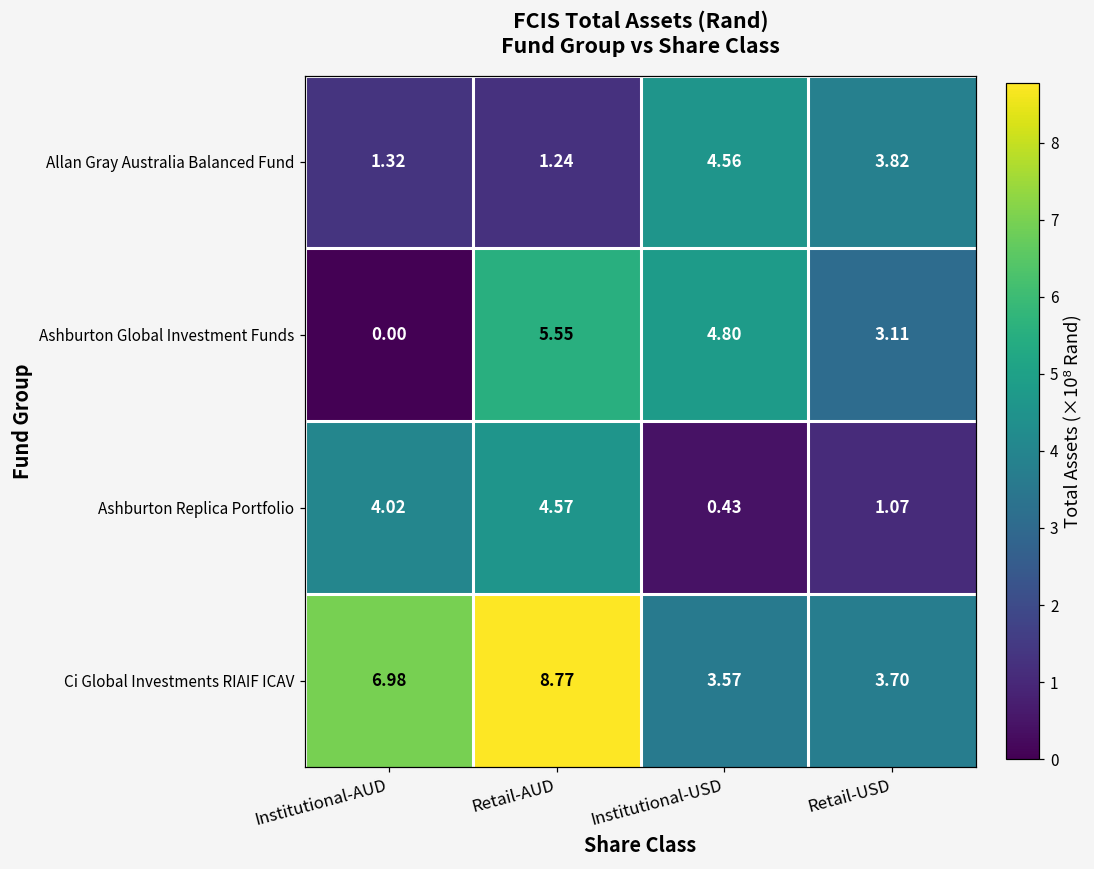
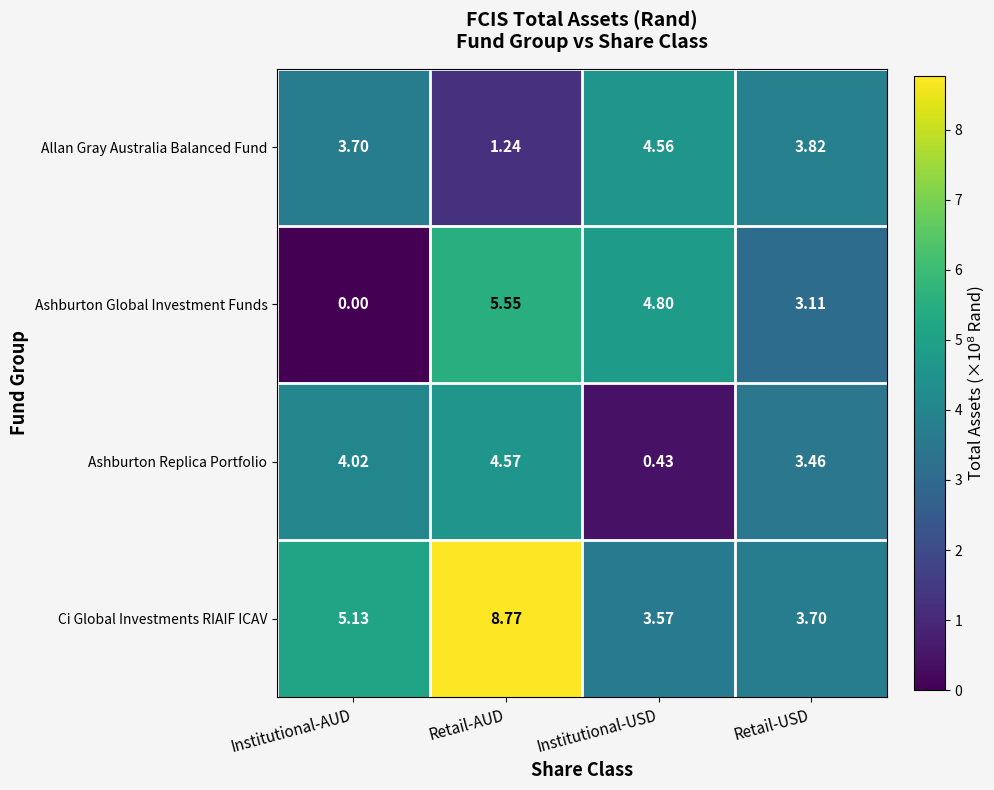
Allan Gray Australia Balanced Fund, Institutional-AUD: 1.32 -> 3.70
Ashburton Replica Portfolio, Retail-USD: 1.07 -> 3.46
Ci Global Investments RIAIF ICAV, Institutional-AUD: 6.98 -> 5.13
